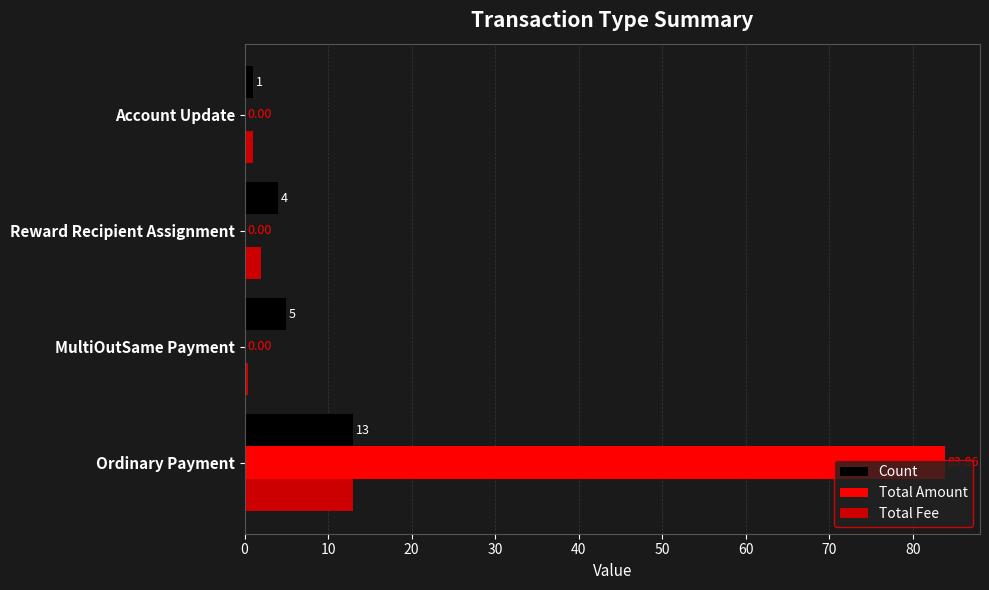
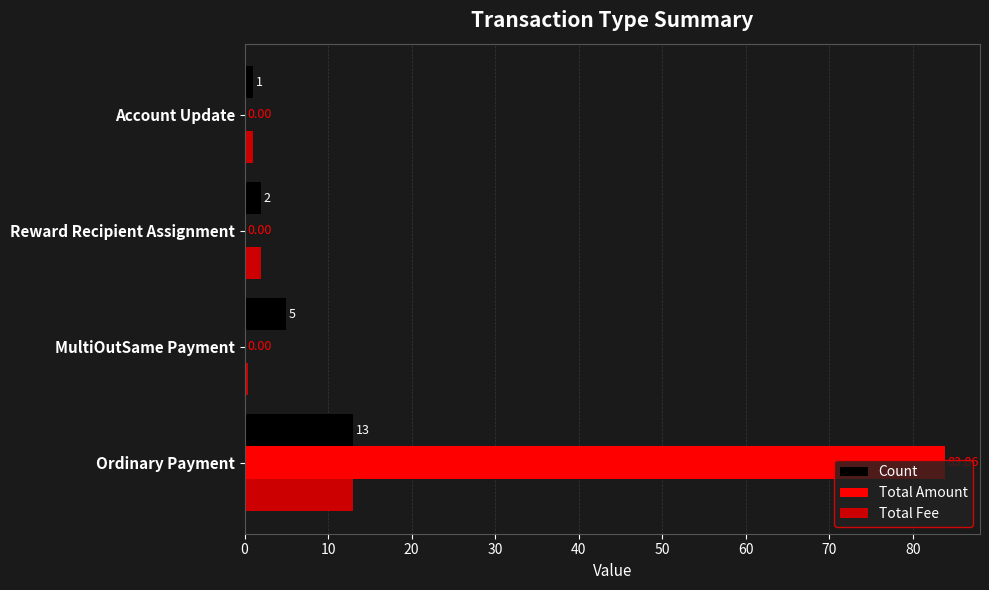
Count, Reward Recipient Assignment: 4 -> 2
